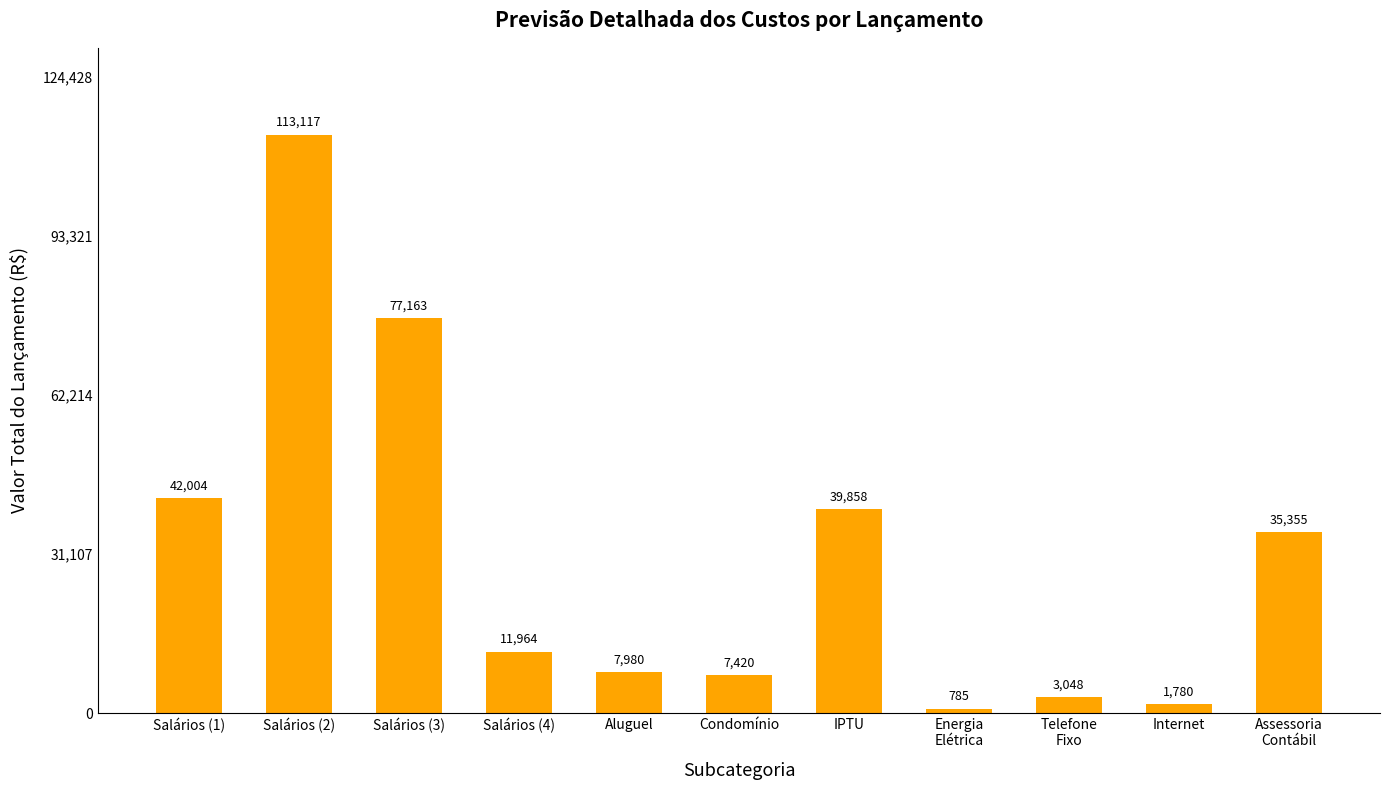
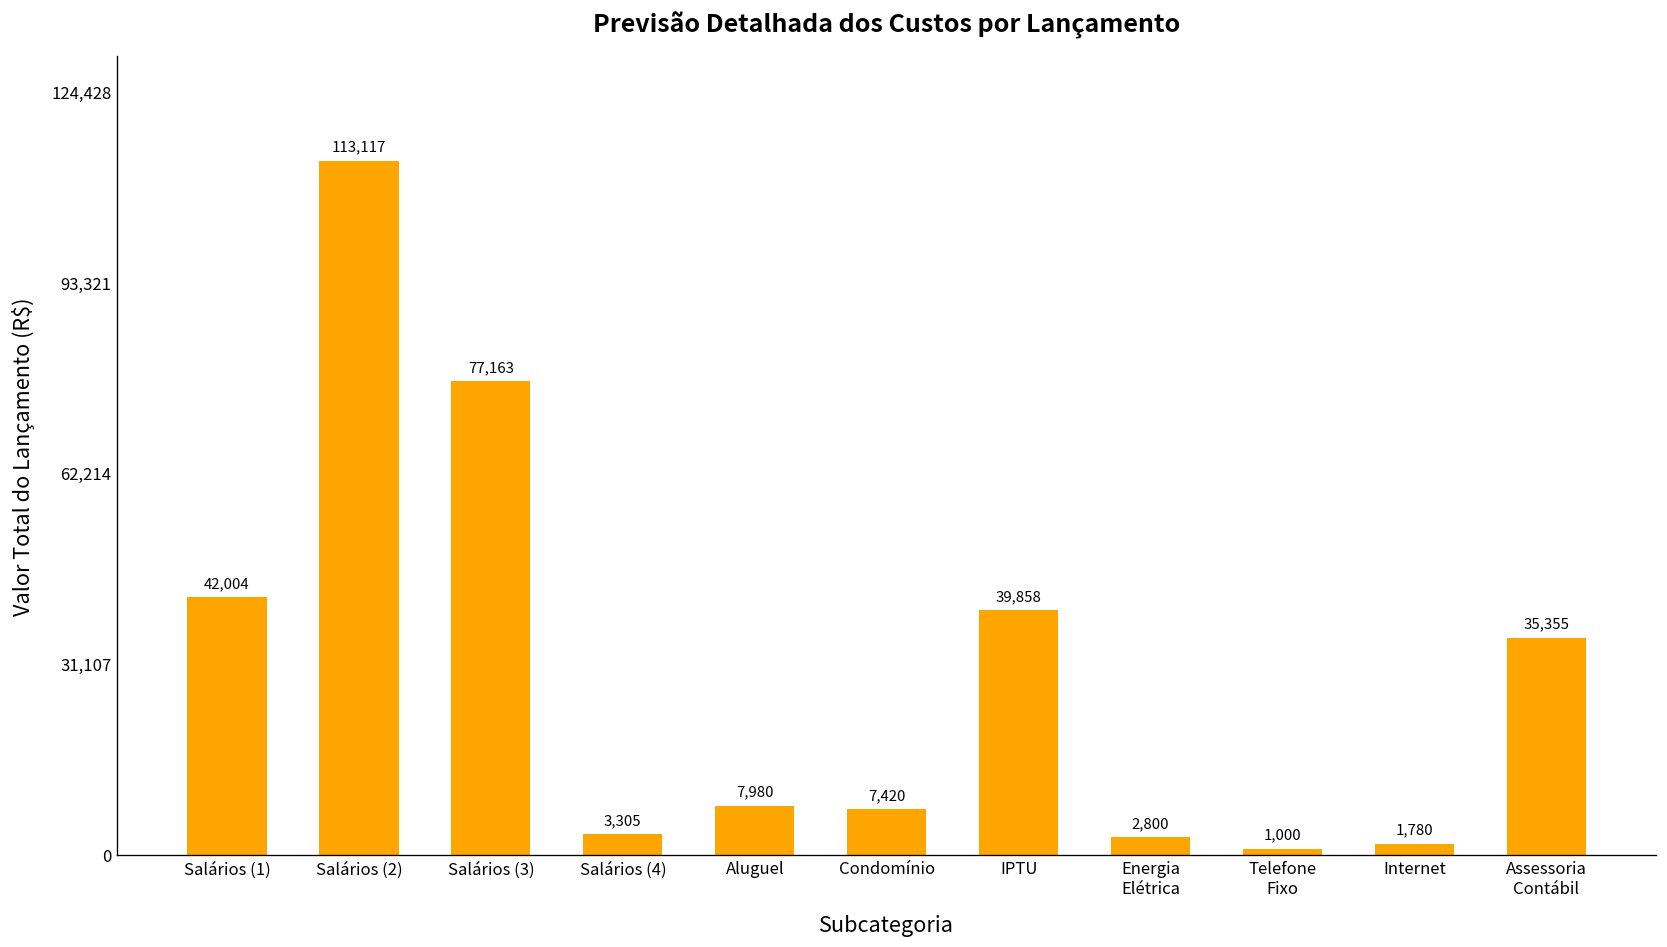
Salários (4): 11,964 -> 3,305
Energia Elétrica: 785 -> 2,800
Telefone Fixo: 3,048 -> 1,000
